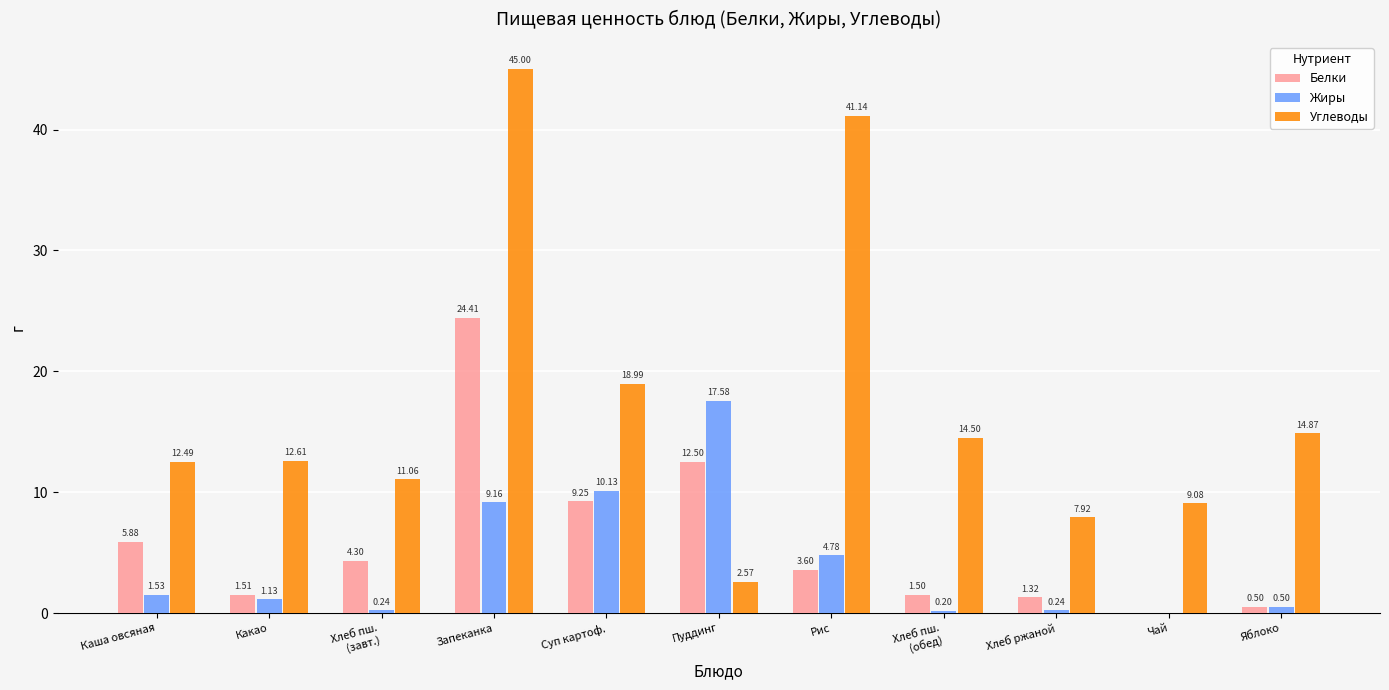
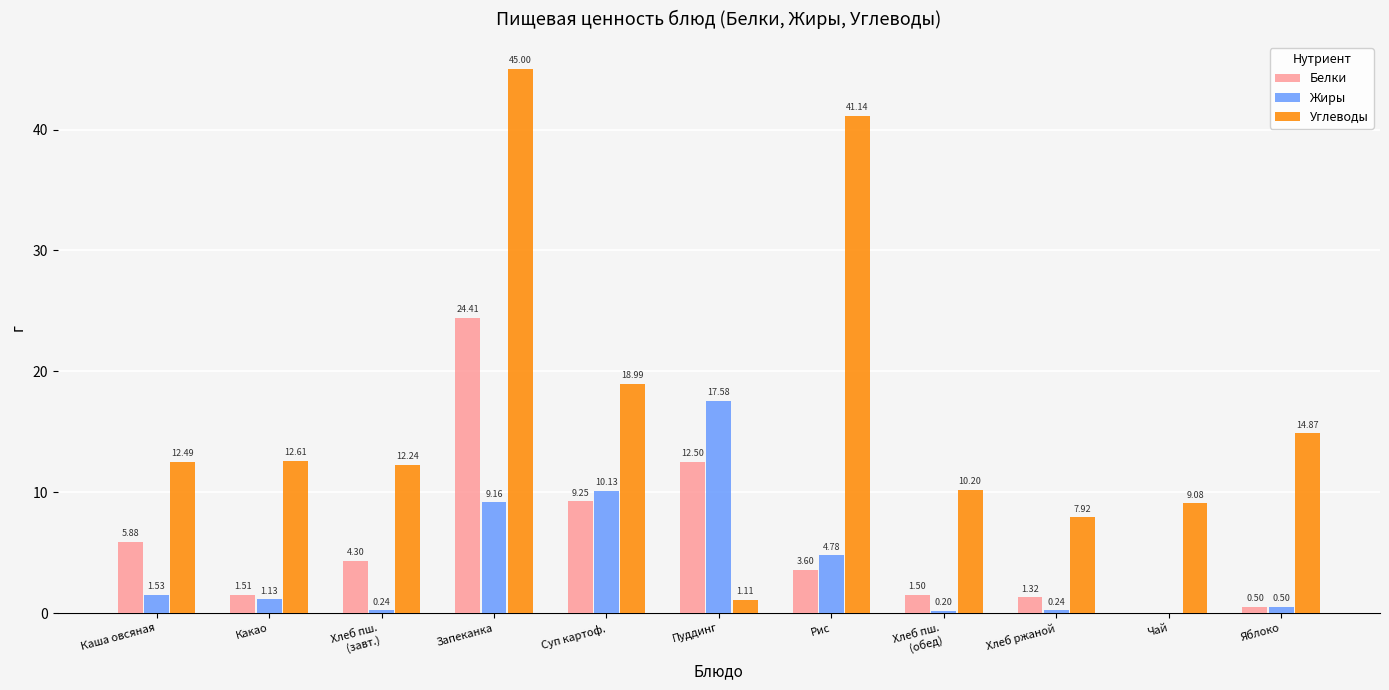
Углеводы, Хлеб пш. (завт.): 11.06 -> 12.24
Углеводы, Пуддинг: 2.57 -> 1.11
Углеводы, Хлеб пш. (обед): 14.50 -> 10.20
